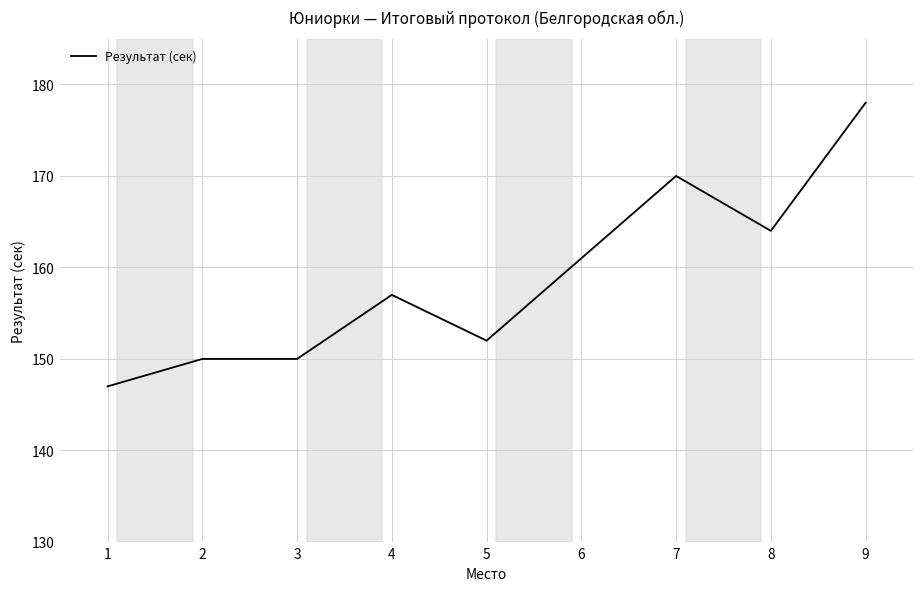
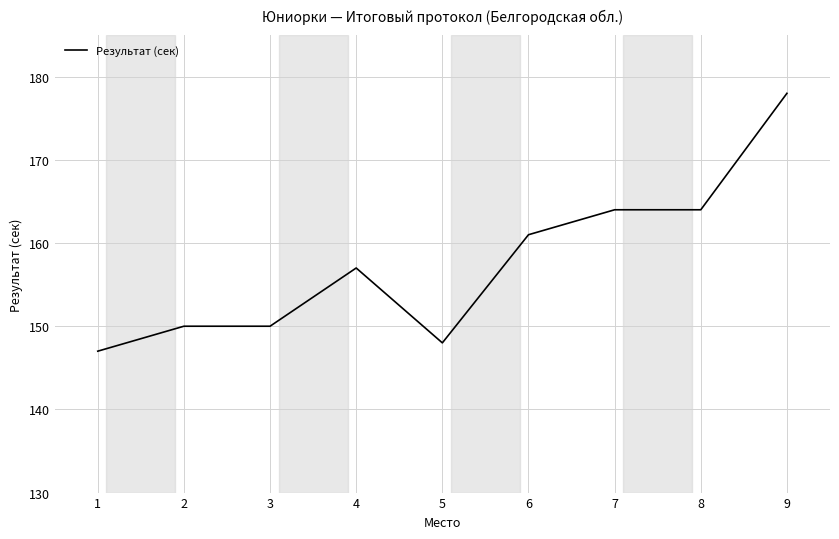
5: 152 -> 148
7: 170 -> 164
